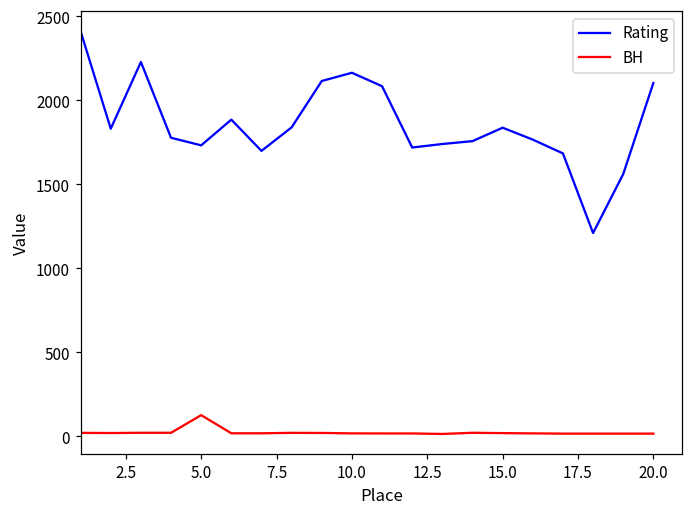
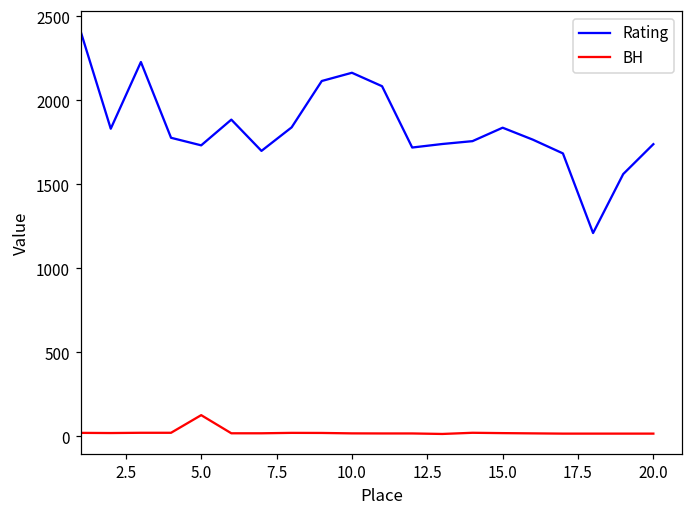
Rating, 20.0: 2100 -> 1740
